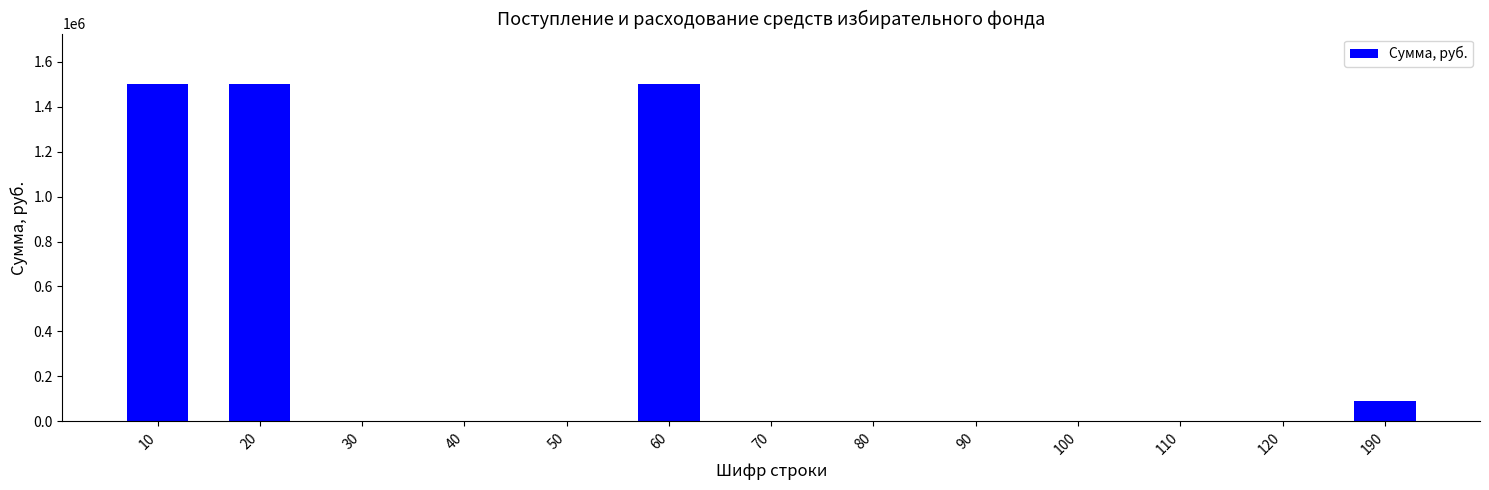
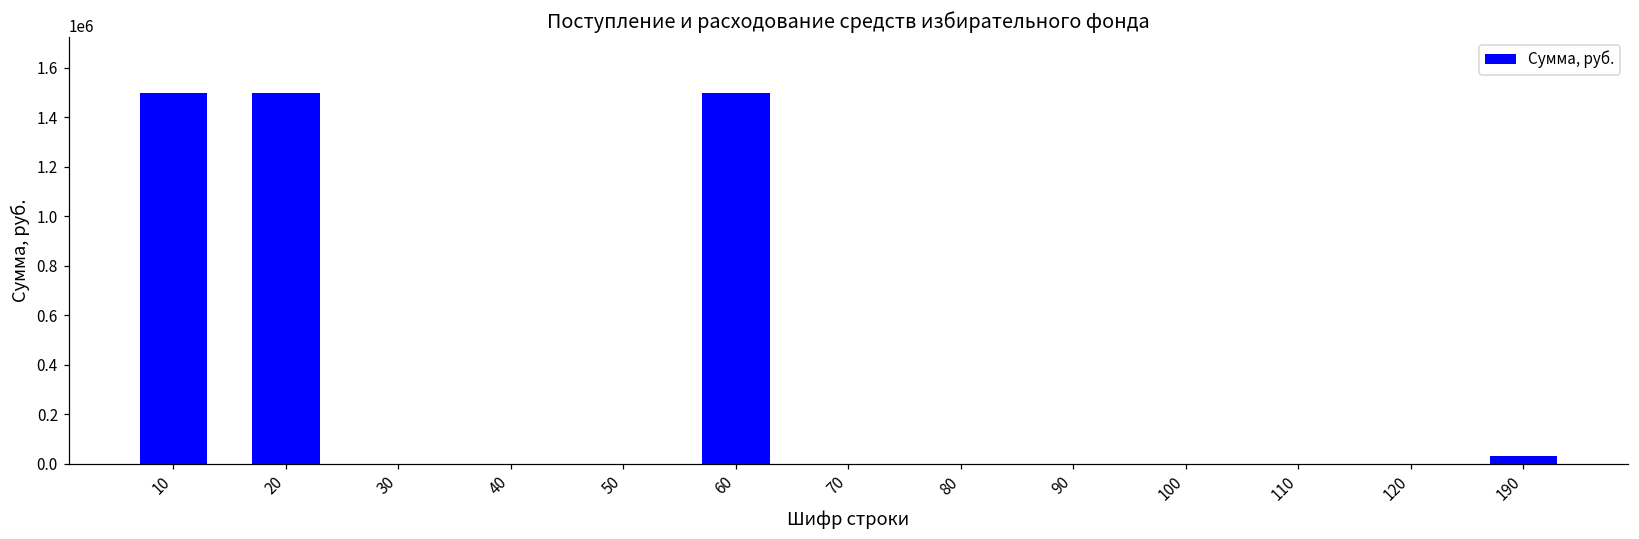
190: 90000 -> 30000
